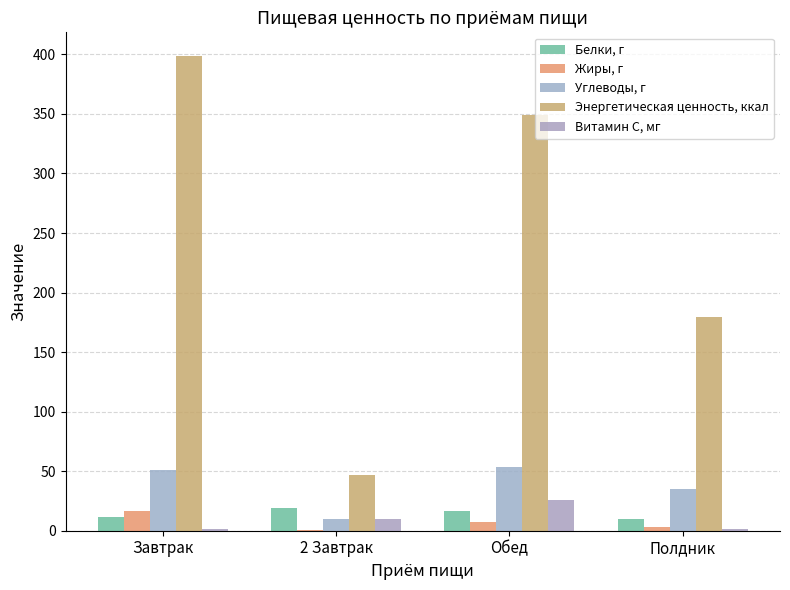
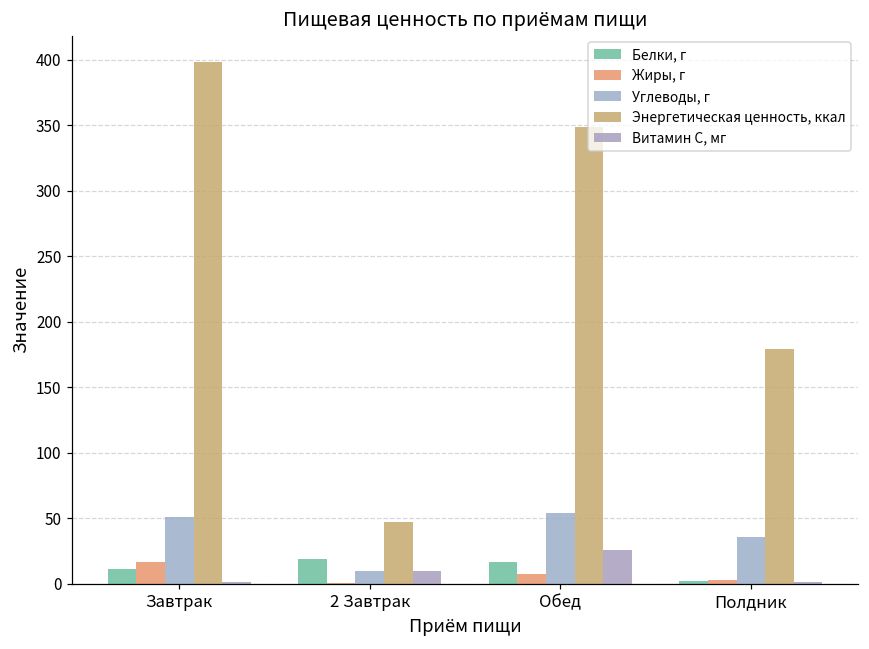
Белки, г, Полдник: 10 -> 2
